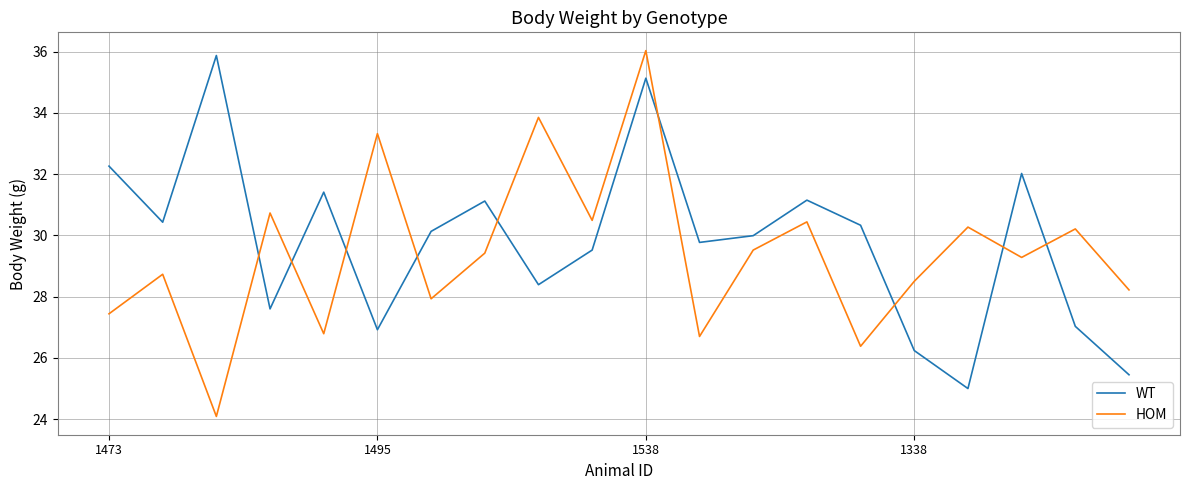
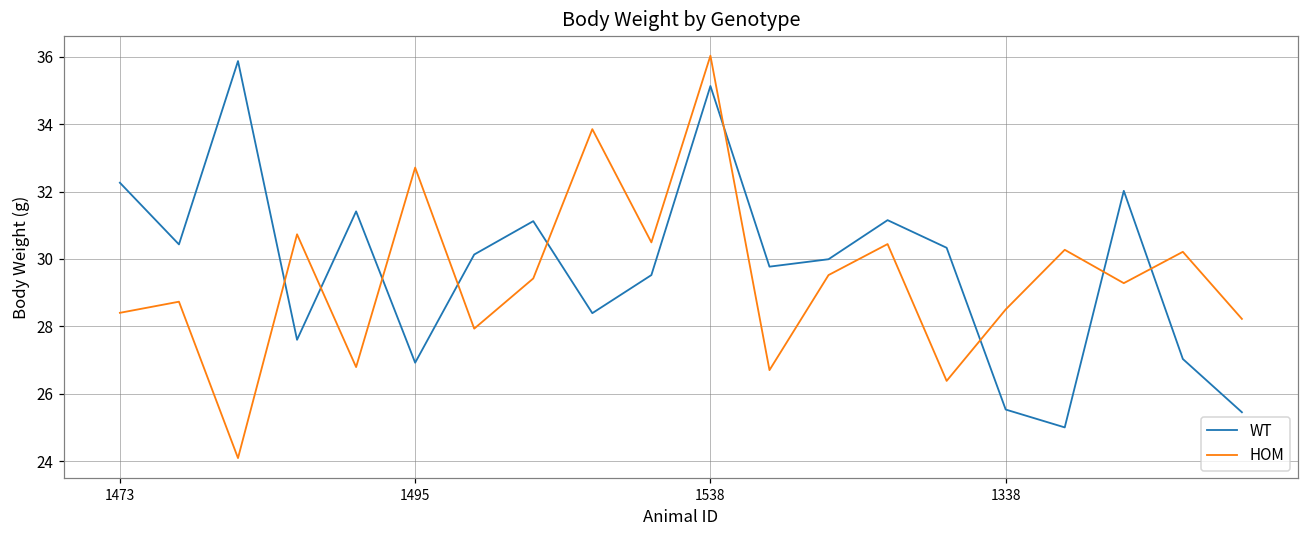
HOM, 1473: 27.4 -> 28.4
HOM, 1495: 33.3 -> 32.7
WT, 1338: 26.2 -> 25.5
